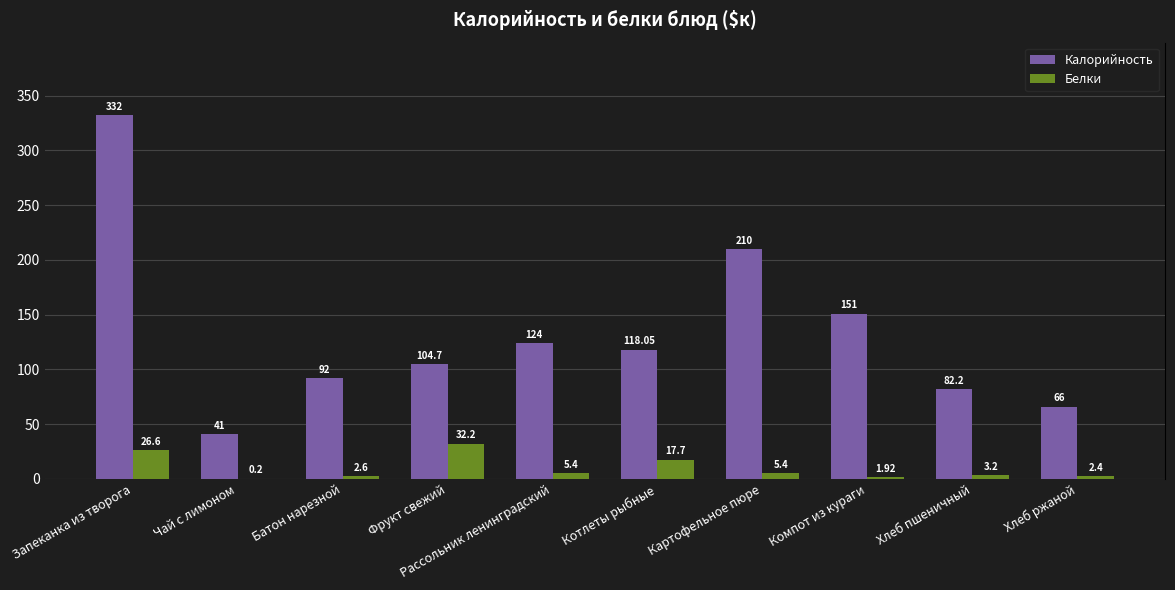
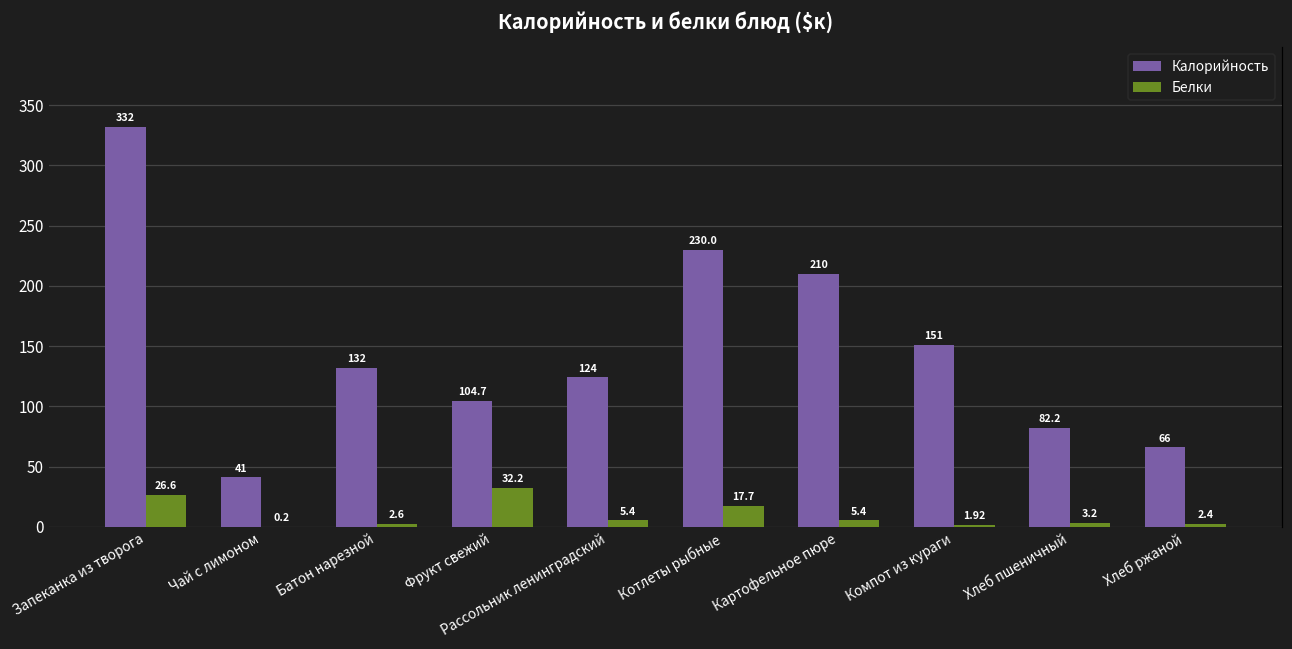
Калорийность, Батон нарезной: 92 -> 132
Калорийность, Котлеты рыбные: 118.05 -> 230.0
